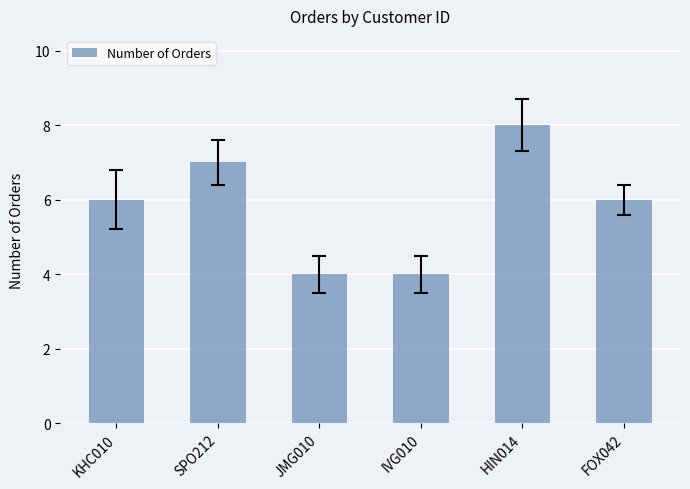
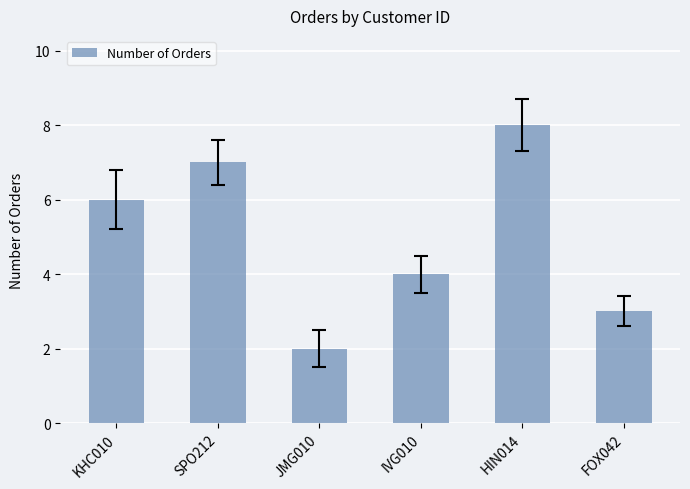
Number of Orders, JMG010: 4 -> 2
Number of Orders, FOX042: 6 -> 3
